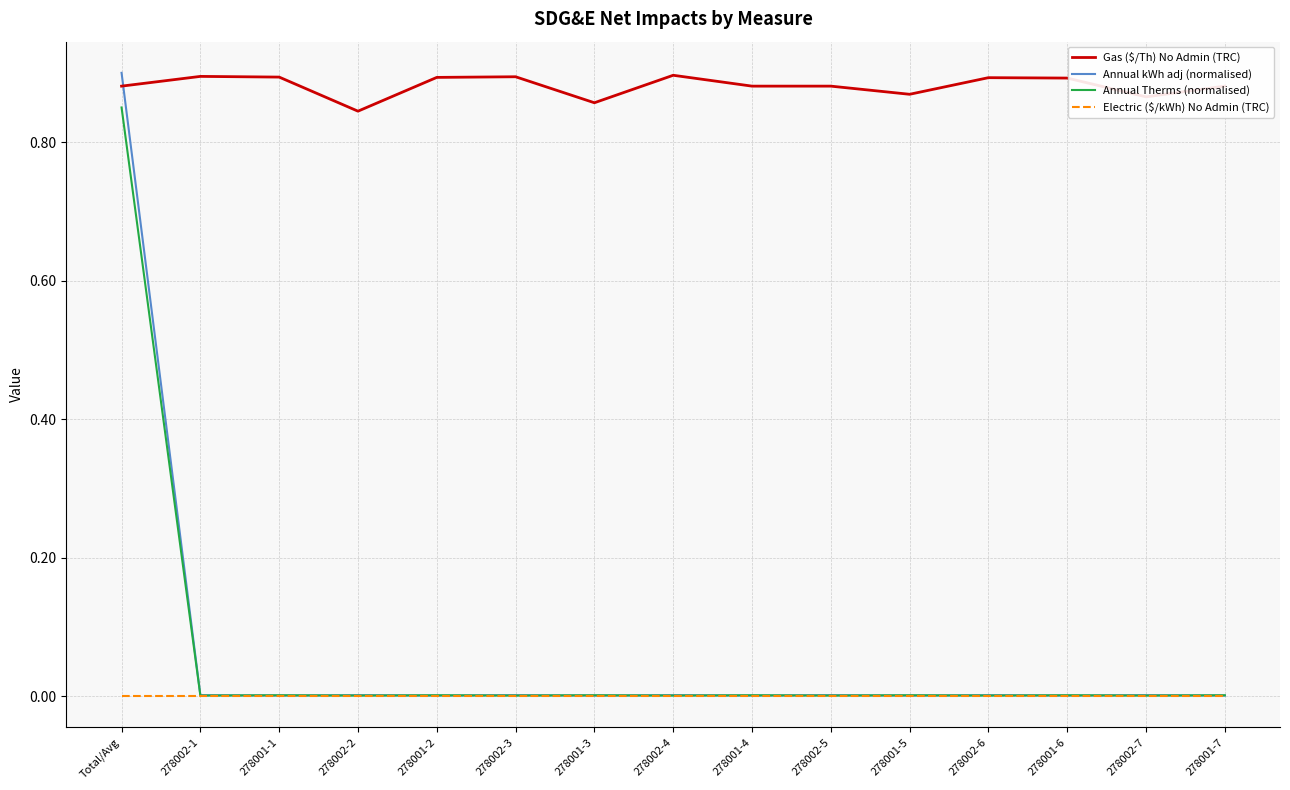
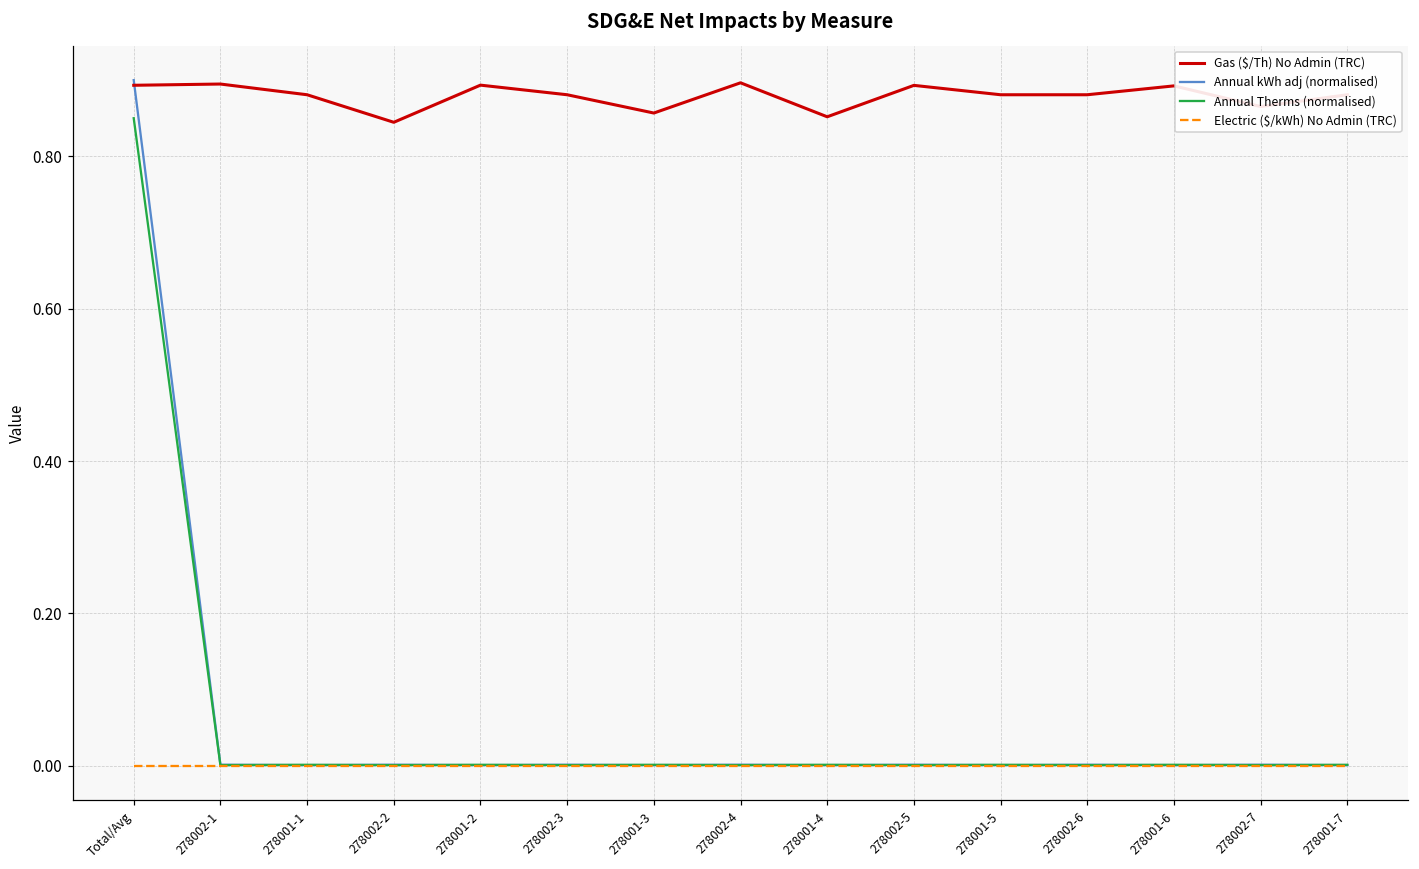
Gas ($/Th) No Admin (TRC), Total/Avg: 0.88 -> 0.89
Gas ($/Th) No Admin (TRC), 278001-1: 0.89 -> 0.88
Gas ($/Th) No Admin (TRC), 278002-3: 0.89 -> 0.88
Gas ($/Th) No Admin (TRC), 278001-4: 0.88 -> 0.85
Gas ($/Th) No Admin (TRC), 278002-5: 0.88 -> 0.89
Gas ($/Th) No Admin (TRC), 278001-5: 0.87 -> 0.88
Gas ($/Th) No Admin (TRC), 278002-6: 0.89 -> 0.88
